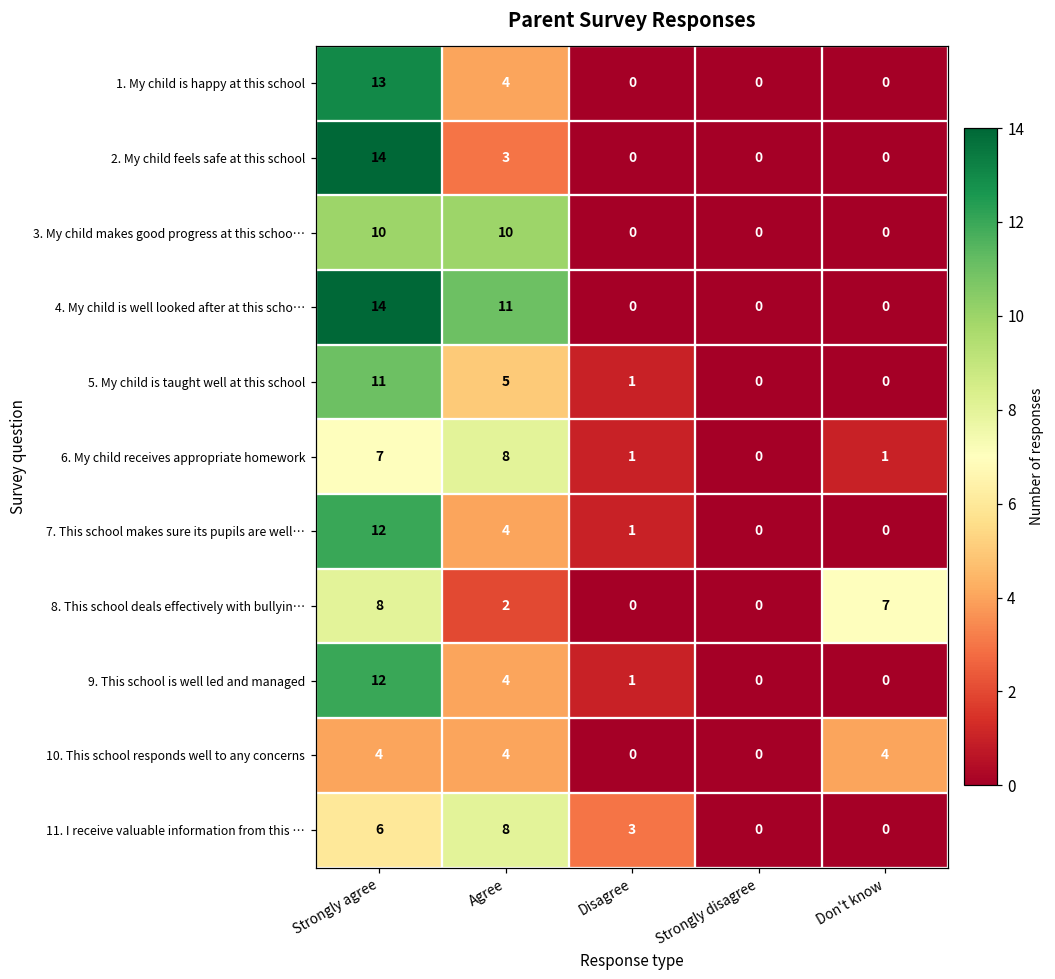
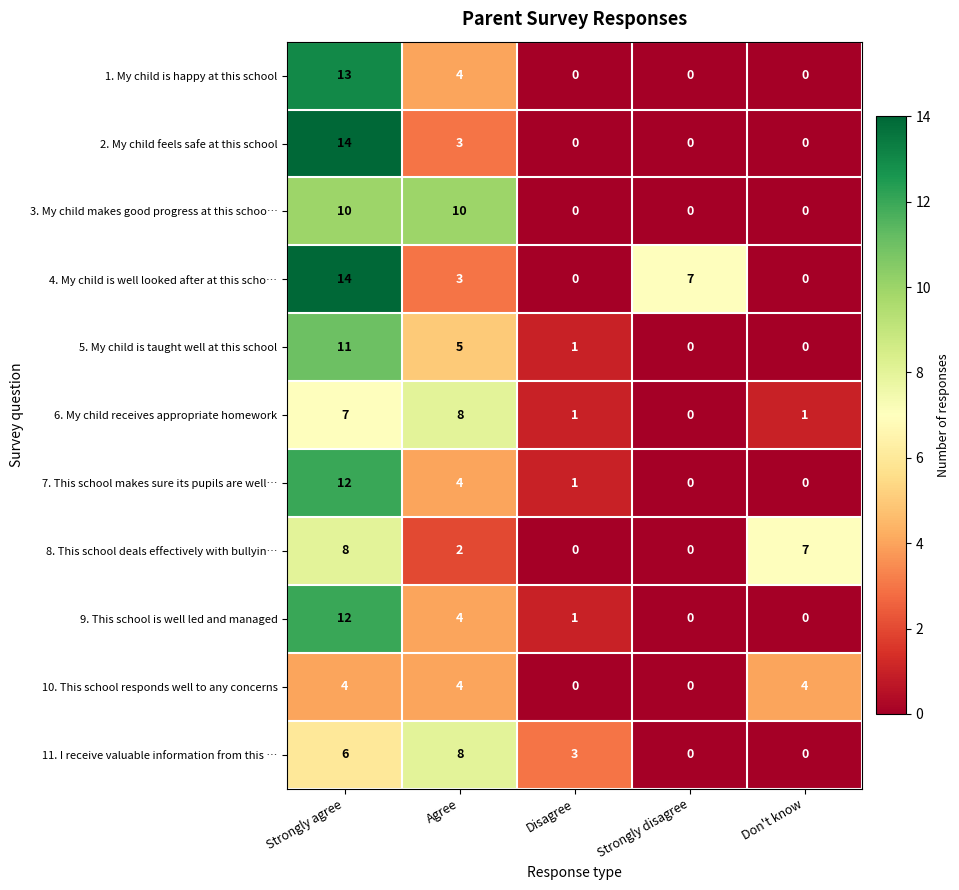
4. My child is well looked after at this scho…, Agree: 11 -> 3
4. My child is well looked after at this scho…, Strongly disagree: 0 -> 7
